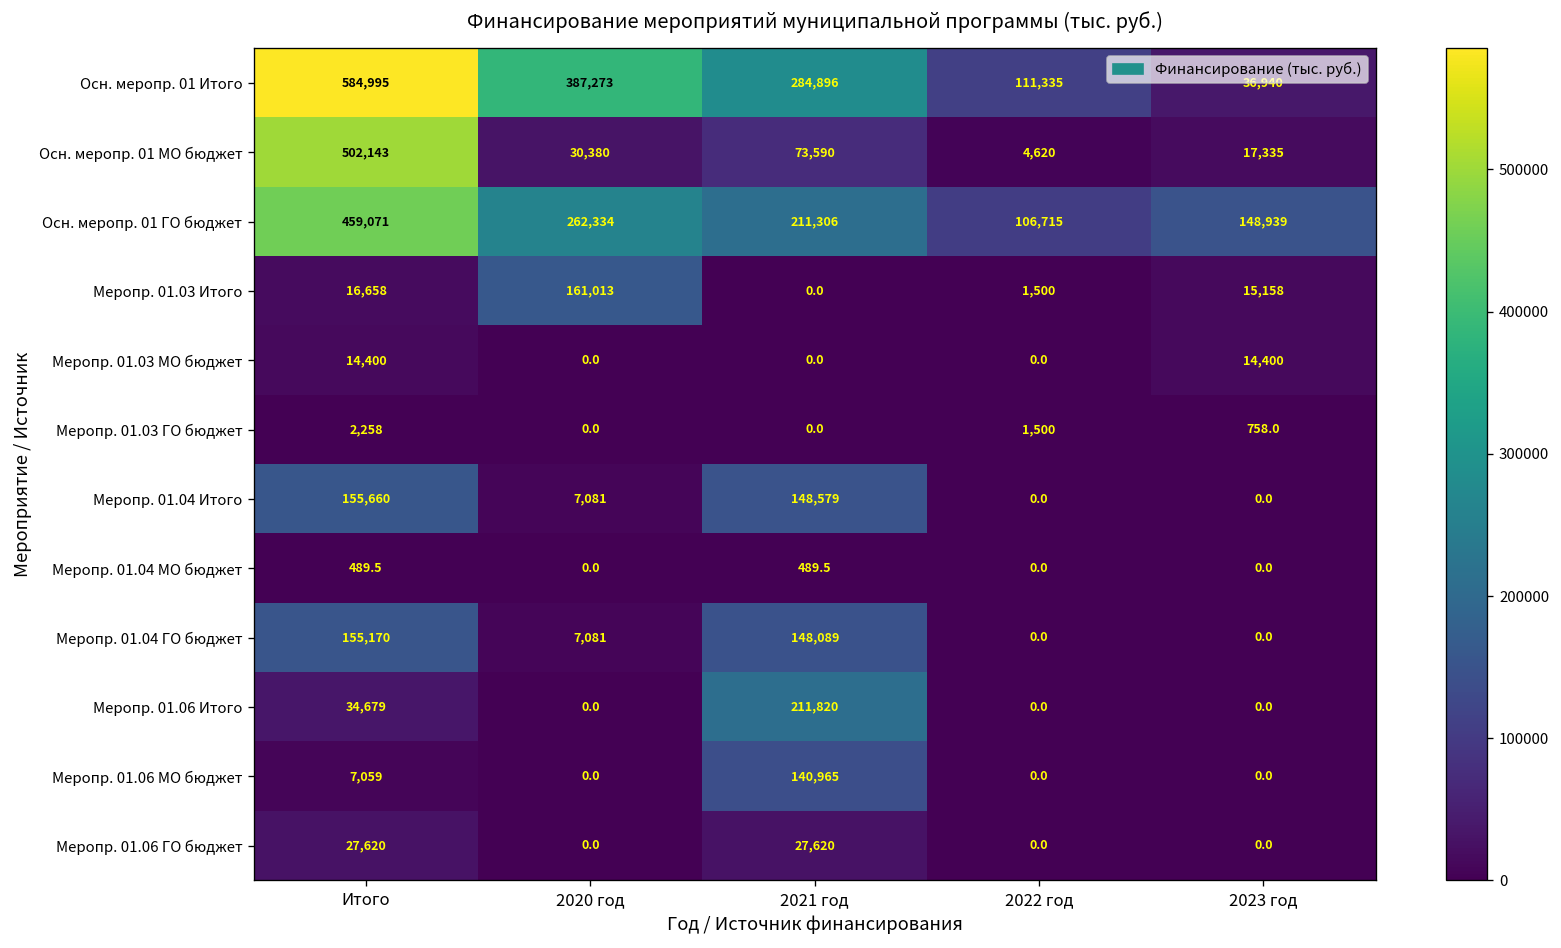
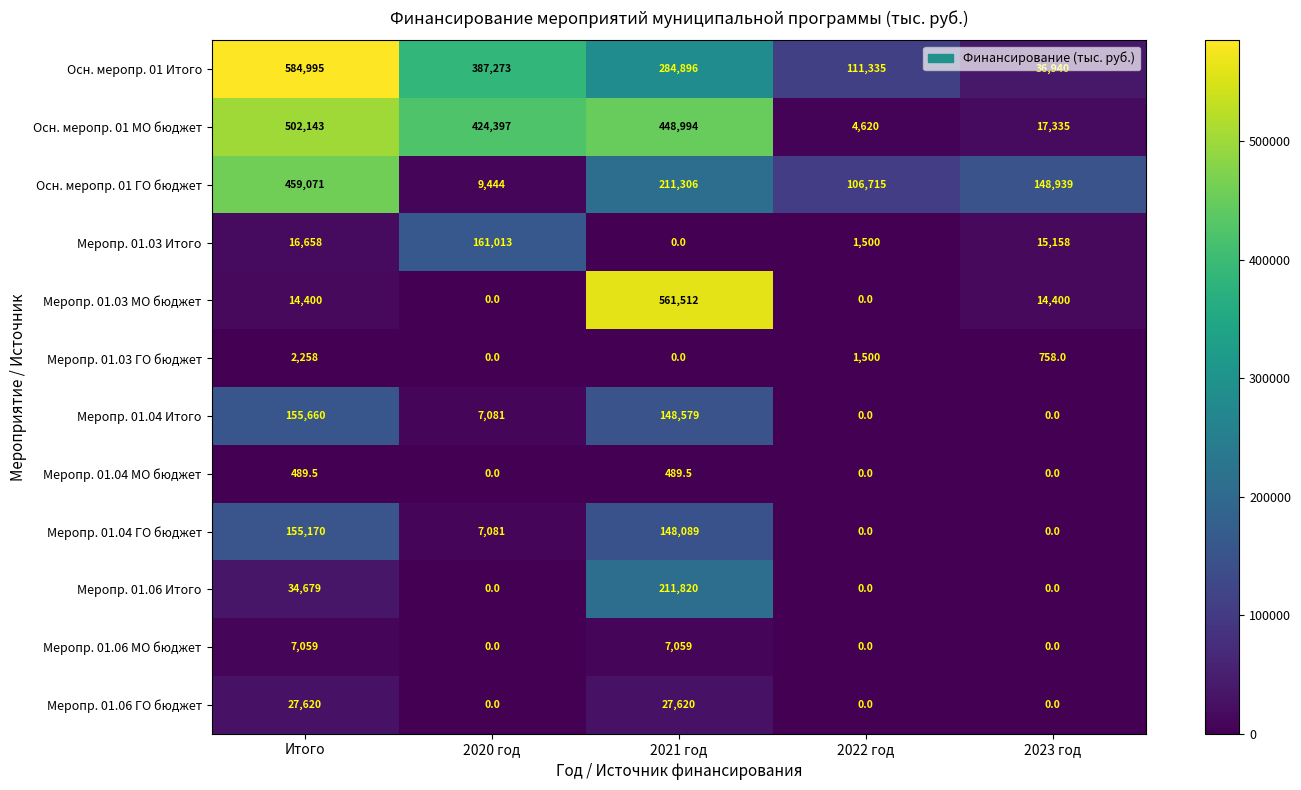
Осн. меропр. 01 МО бюджет, 2020 год: 30,380 -> 424,397
Осн. меропр. 01 МО бюджет, 2021 год: 73,590 -> 448,994
Осн. меропр. 01 ГО бюджет, 2020 год: 262,334 -> 9,444
Меропр. 01.03 МО бюджет, 2021 год: 0.0 -> 561,512
Меропр. 01.06 МО бюджет, 2021 год: 140,965 -> 7,059
